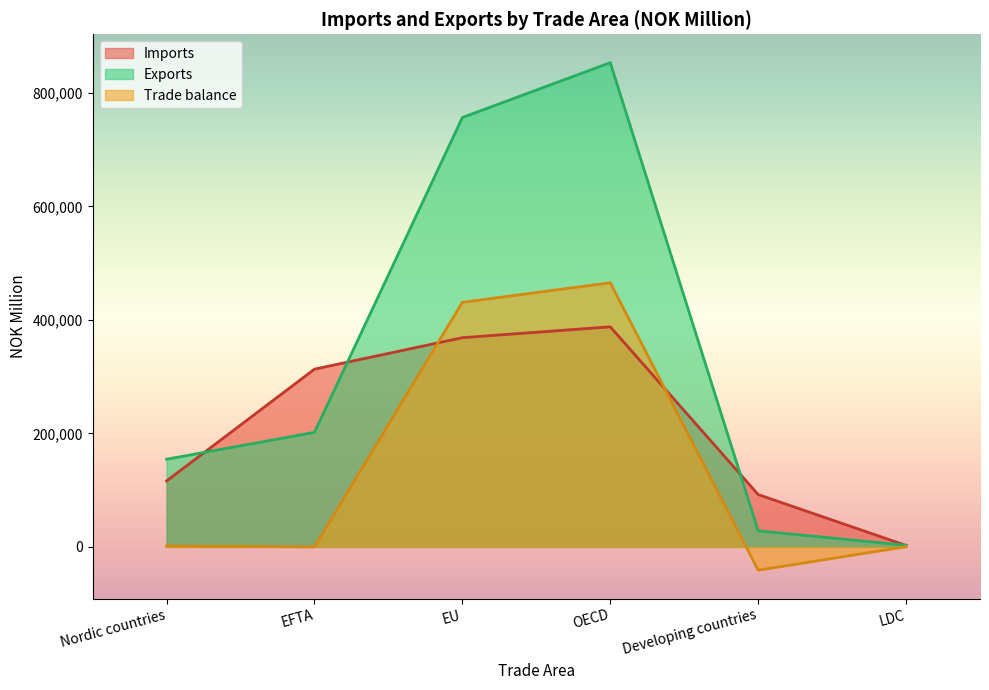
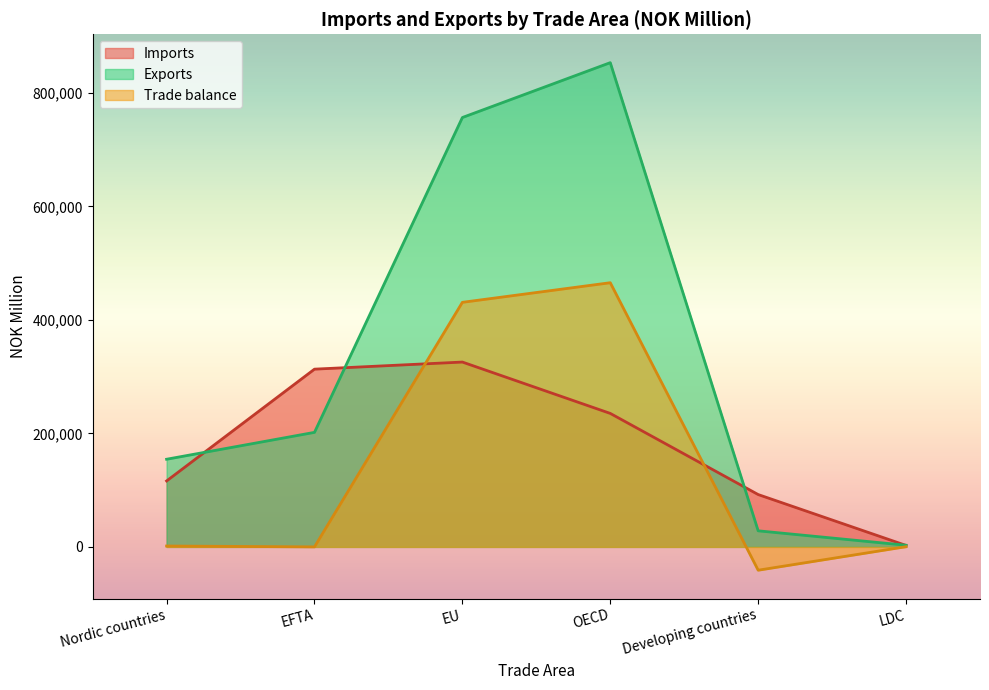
Imports, EU: 370,000 -> 330,000
Imports, OECD: 390,000 -> 240,000
